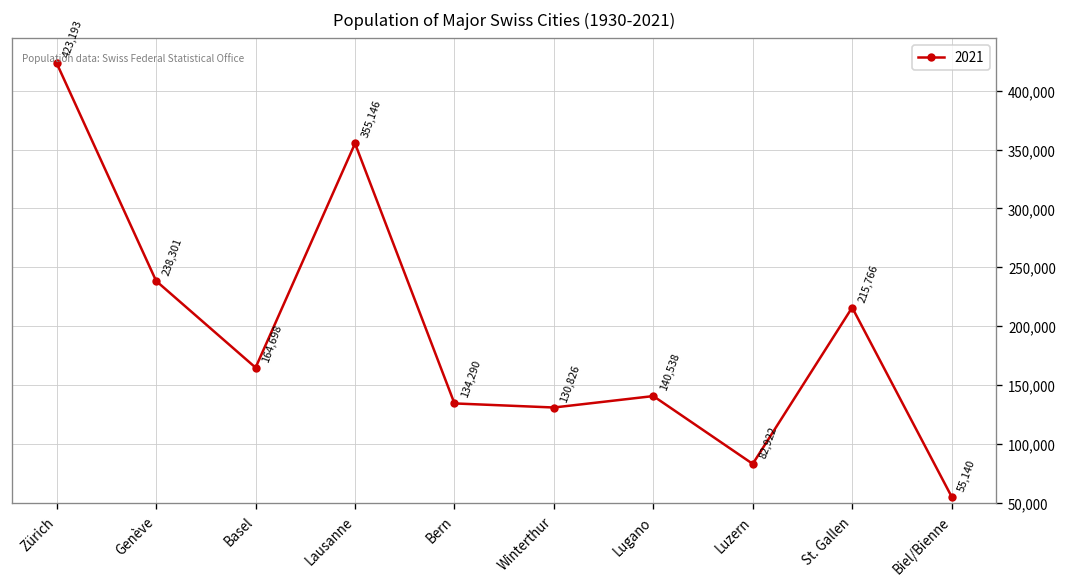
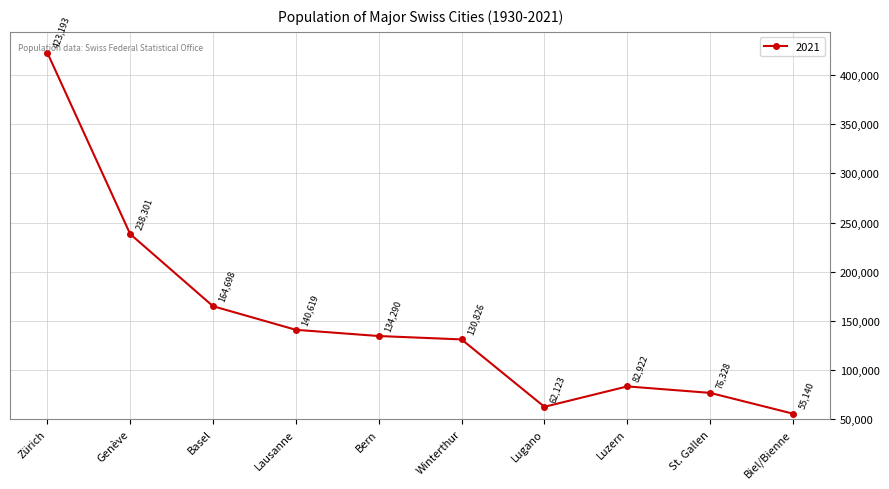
Lausanne: 355,146 -> 140,619
Lugano: 140,538 -> 62,123
St. Gallen: 215,766 -> 76,328
